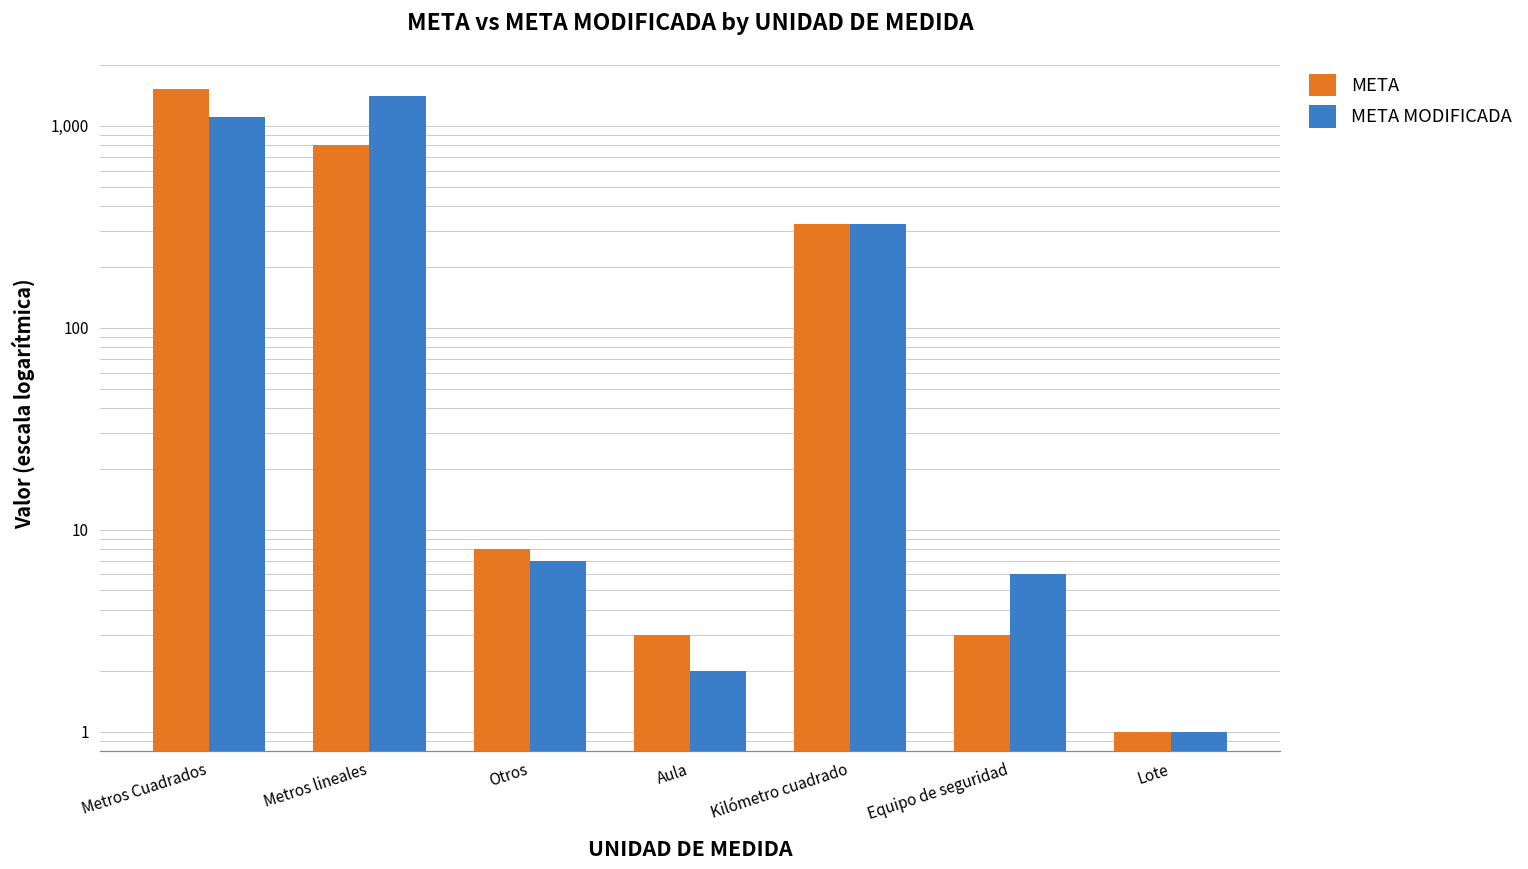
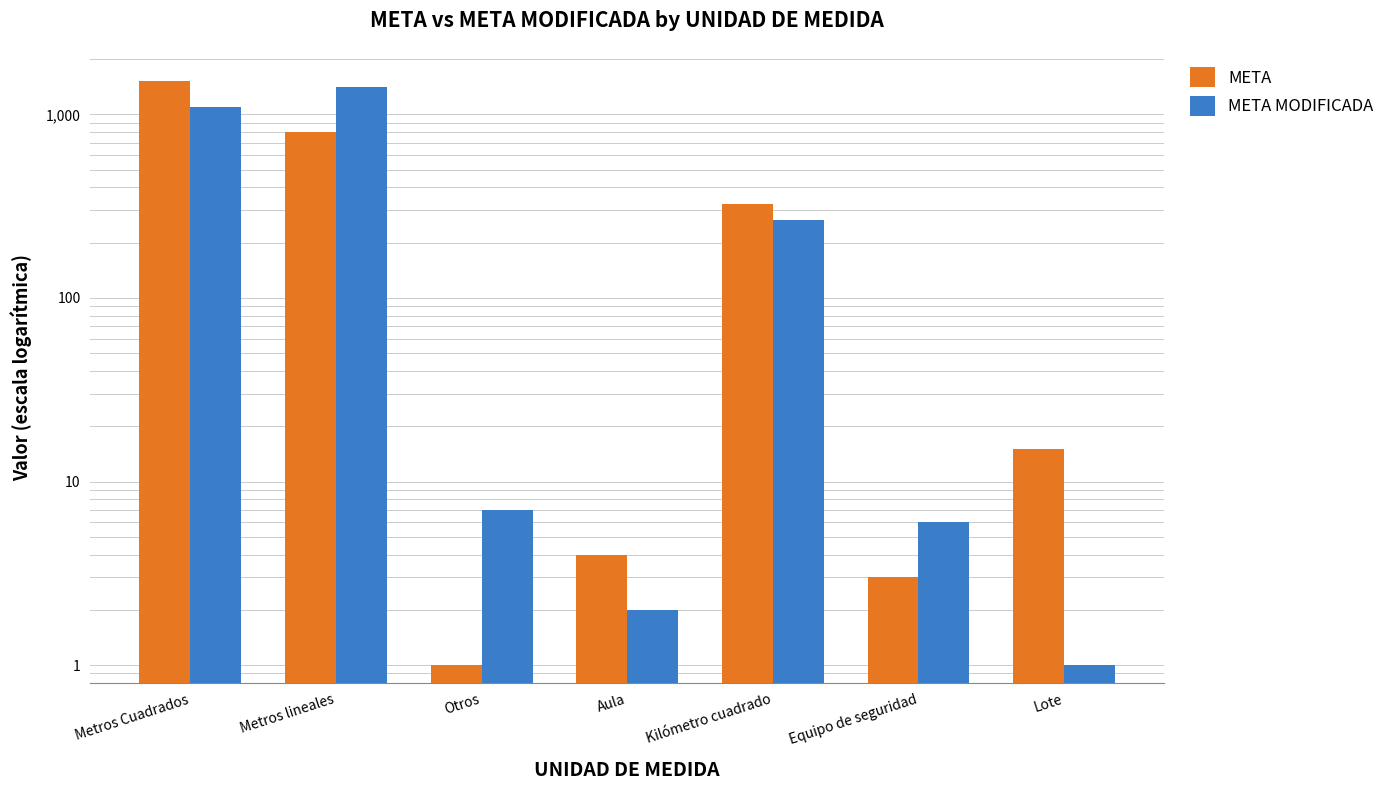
META, Otros: 8 -> 1
META, Aula: 3 -> 4
META MODIFICADA, Kilómetro cuadrado: 330 -> 270
META, Lote: 1 -> 15
